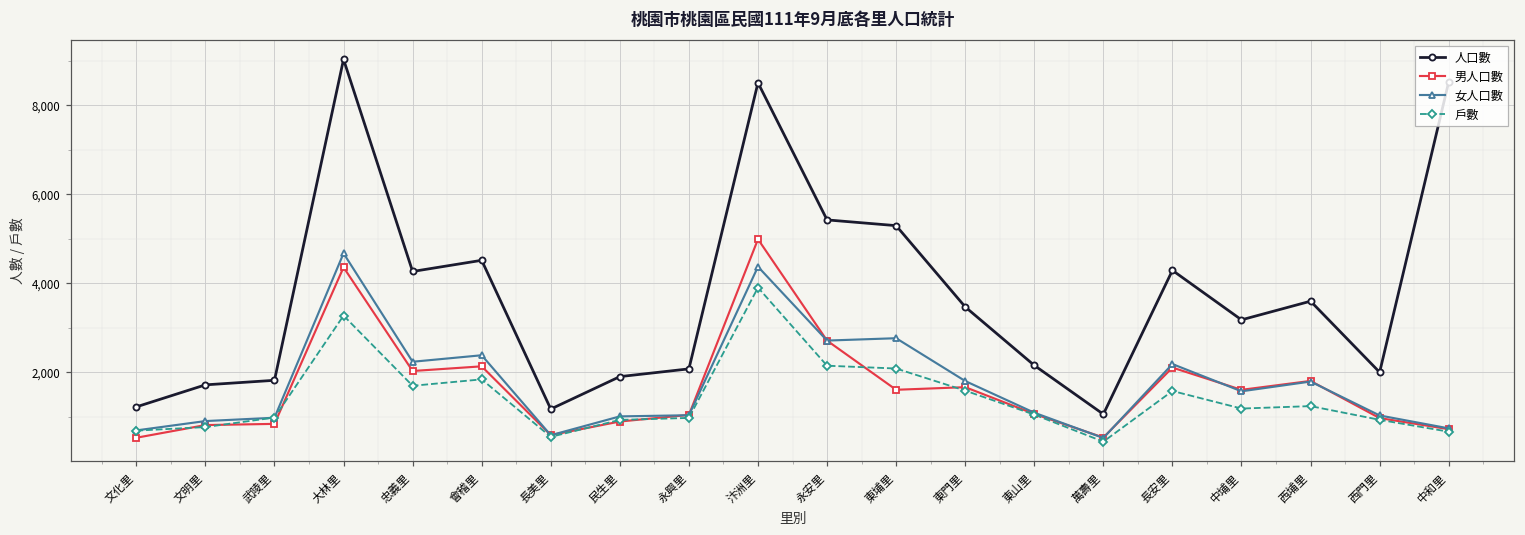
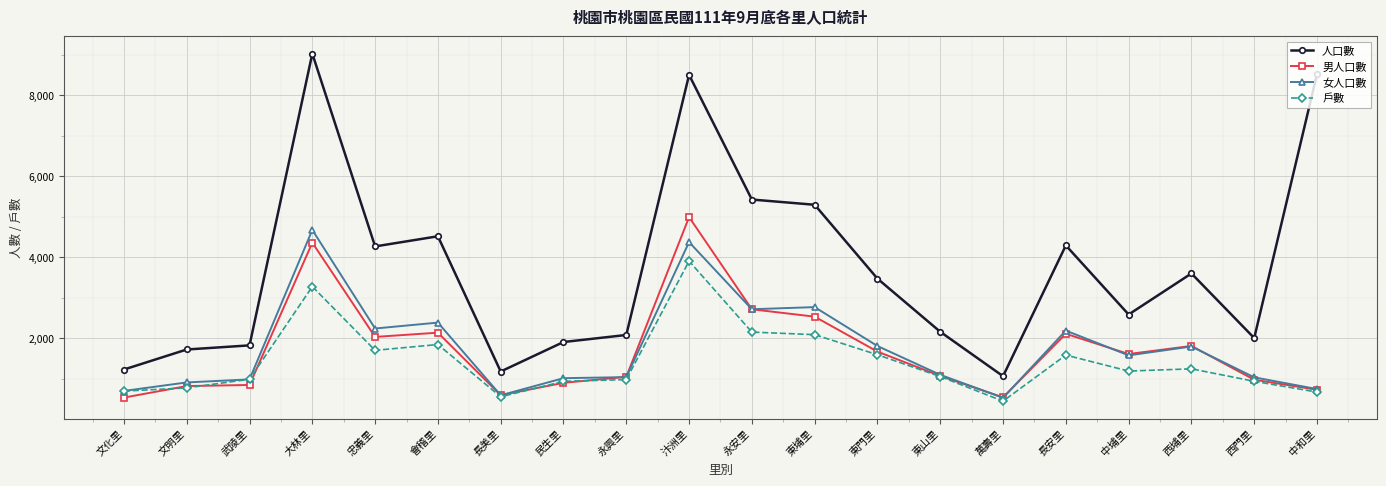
男人口數, 東埔里: 1,600 -> 2,500
人口數, 中埔里: 3,200 -> 2,600
